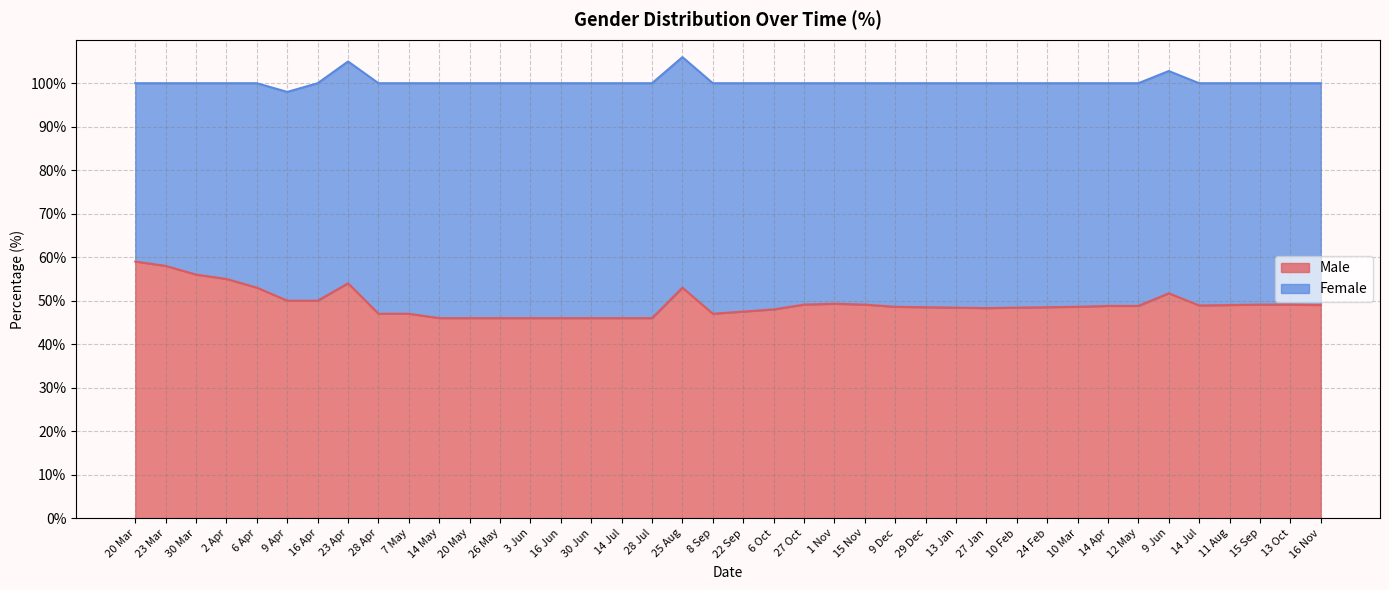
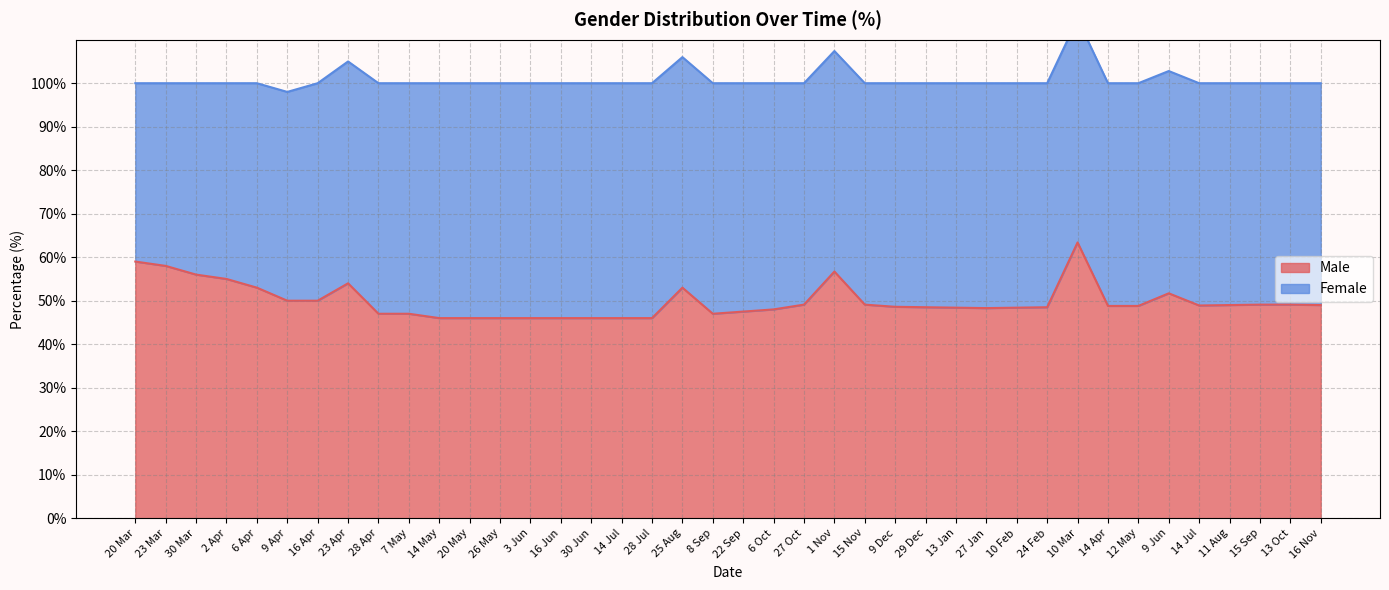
Male, 1 Nov: 49% -> 57%
Male, 10 Mar: 49% -> 63%
